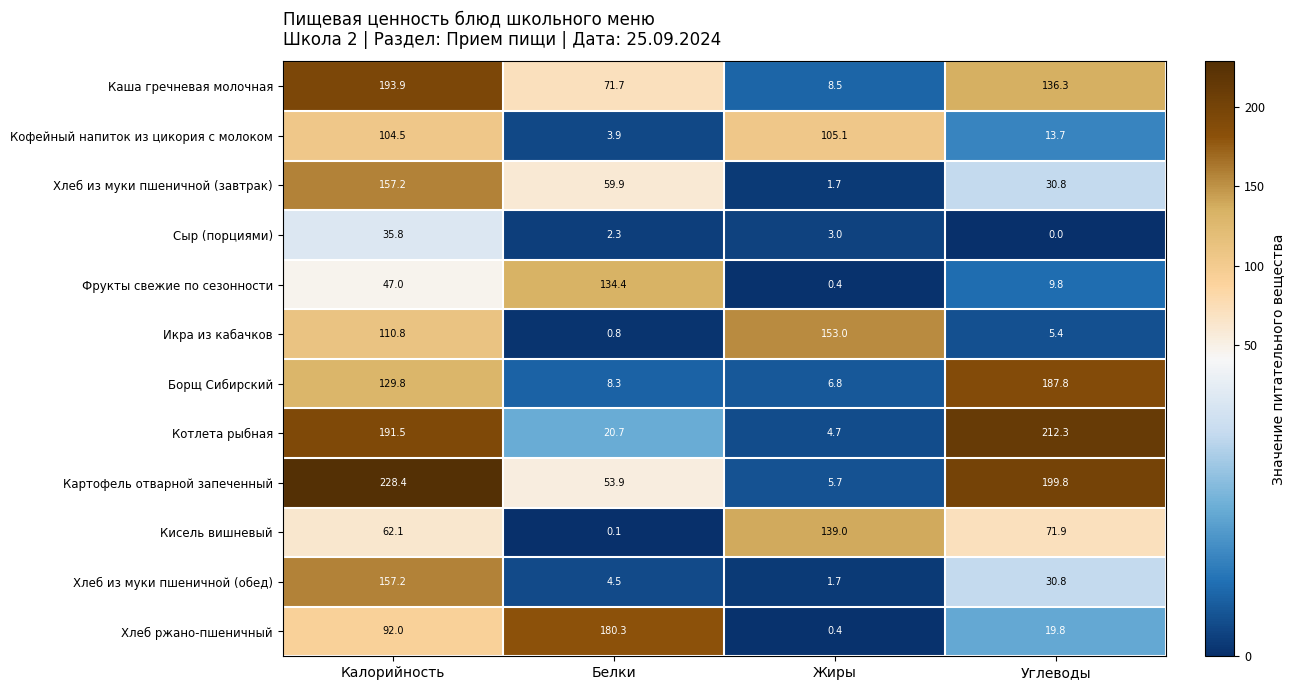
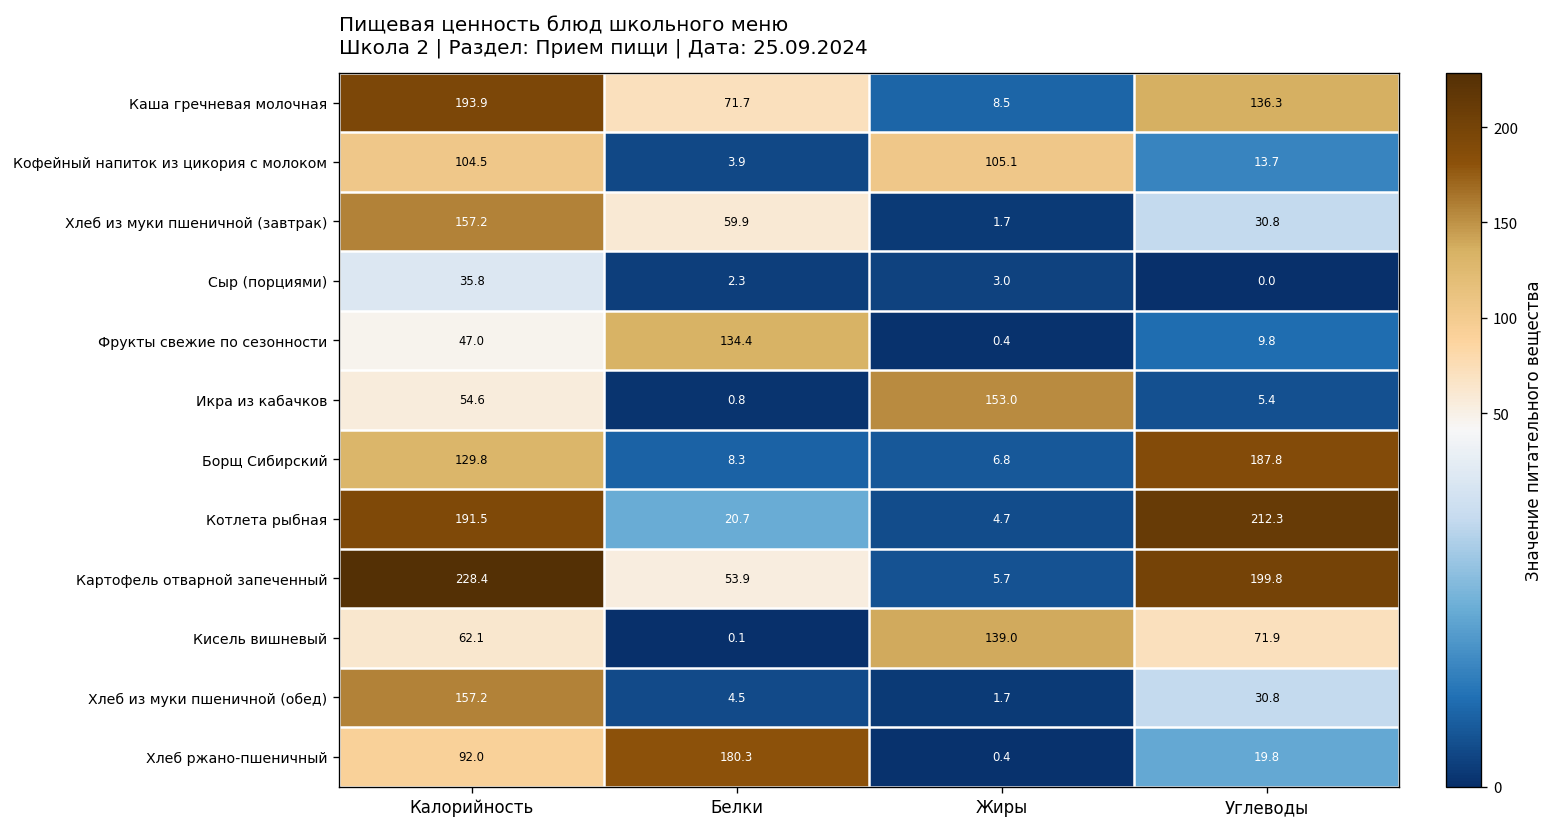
Икра из кабачков, Калорийность: 110.8 -> 54.6
